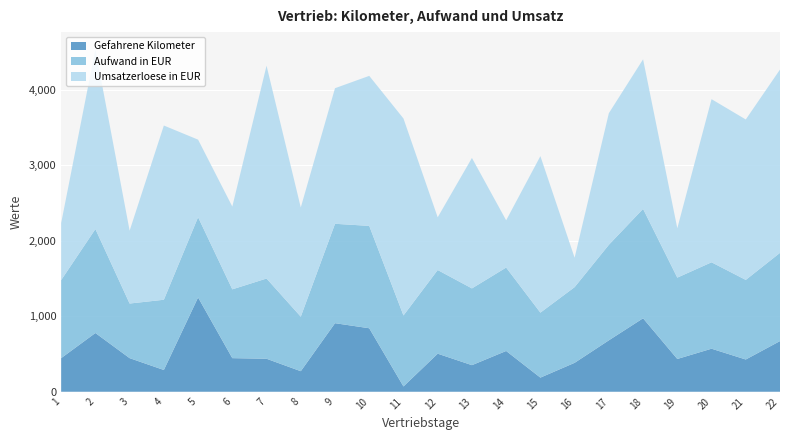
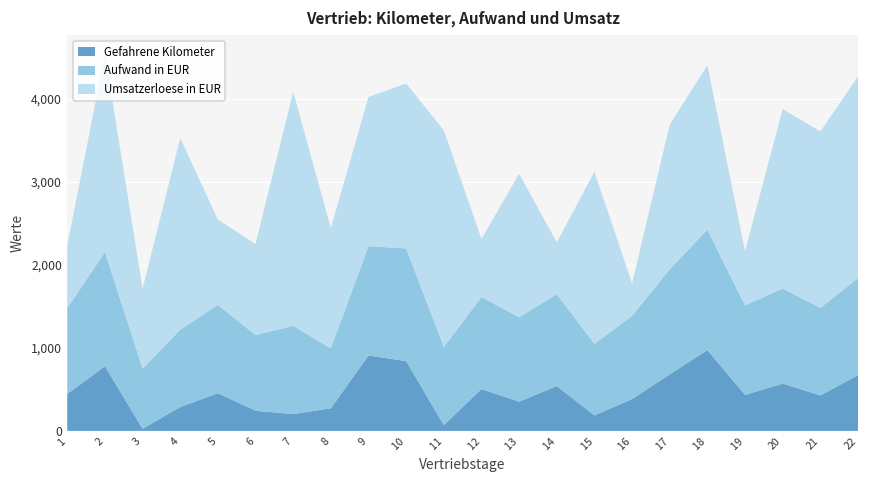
Gefahrene Kilometer, 3: 400 -> 0
Gefahrene Kilometer, 5: 1,200 -> 500
Gefahrene Kilometer, 6: 400 -> 200
Gefahrene Kilometer, 7: 400 -> 200
